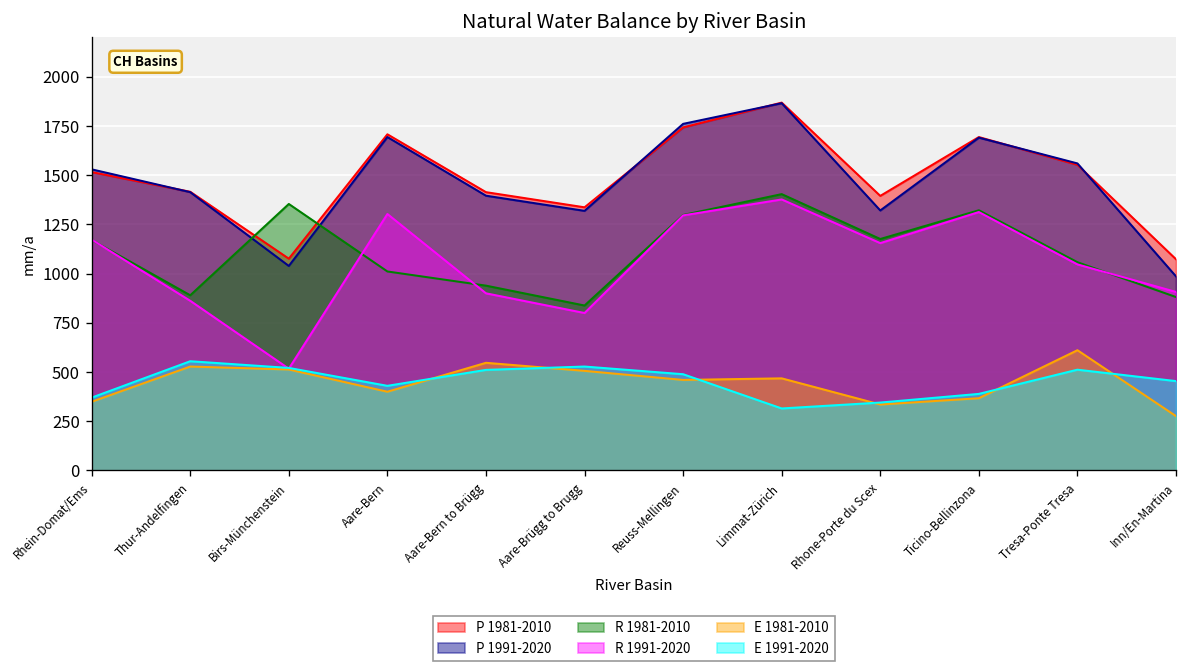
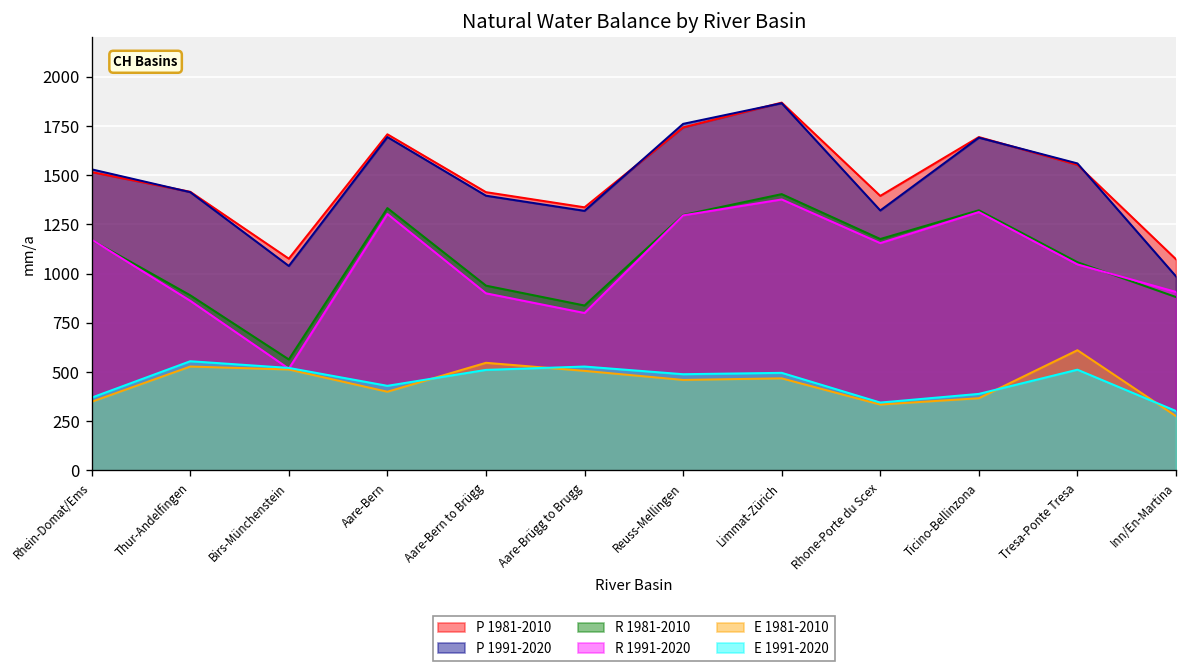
R 1981-2010, Birs-Münchenstein: 1350 -> 560
R 1981-2010, Aare-Bern: 1010 -> 1330
E 1991-2020, Limmat-Zürich: 320 -> 500
E 1991-2020, Inn/En-Martina: 450 -> 300
